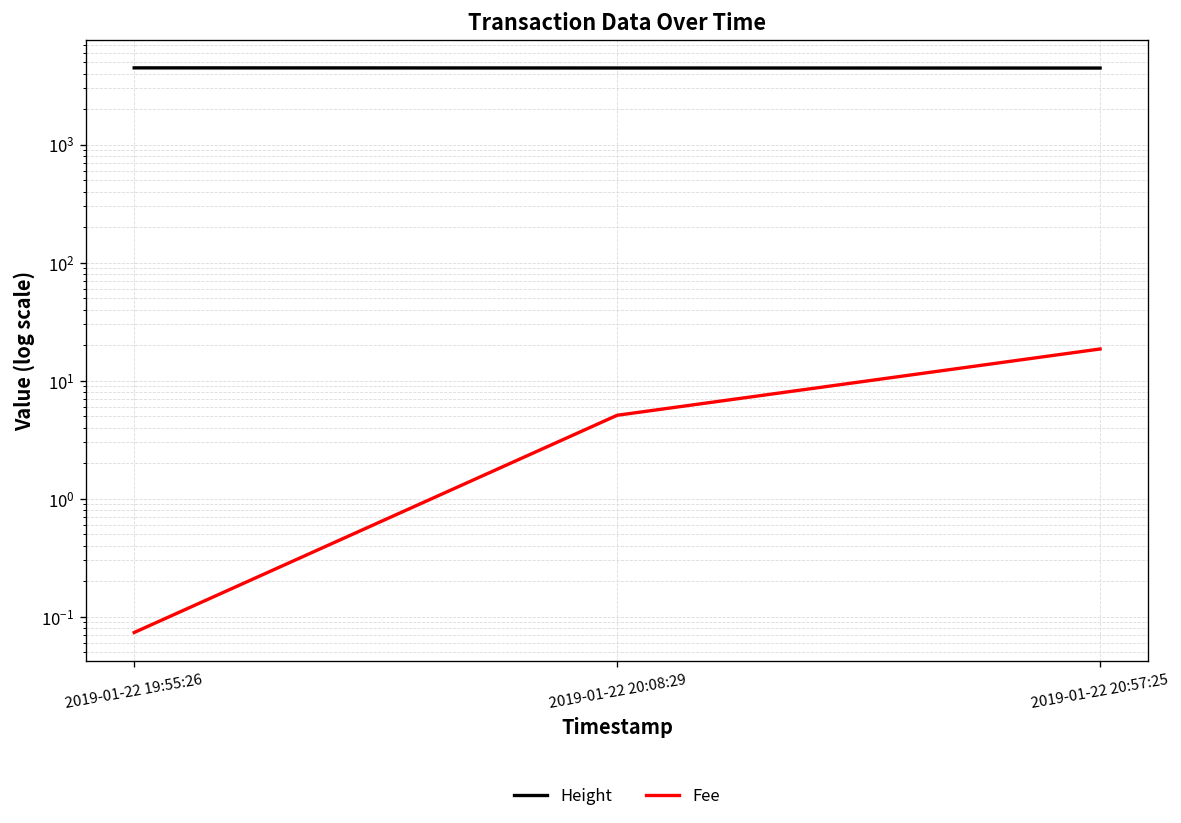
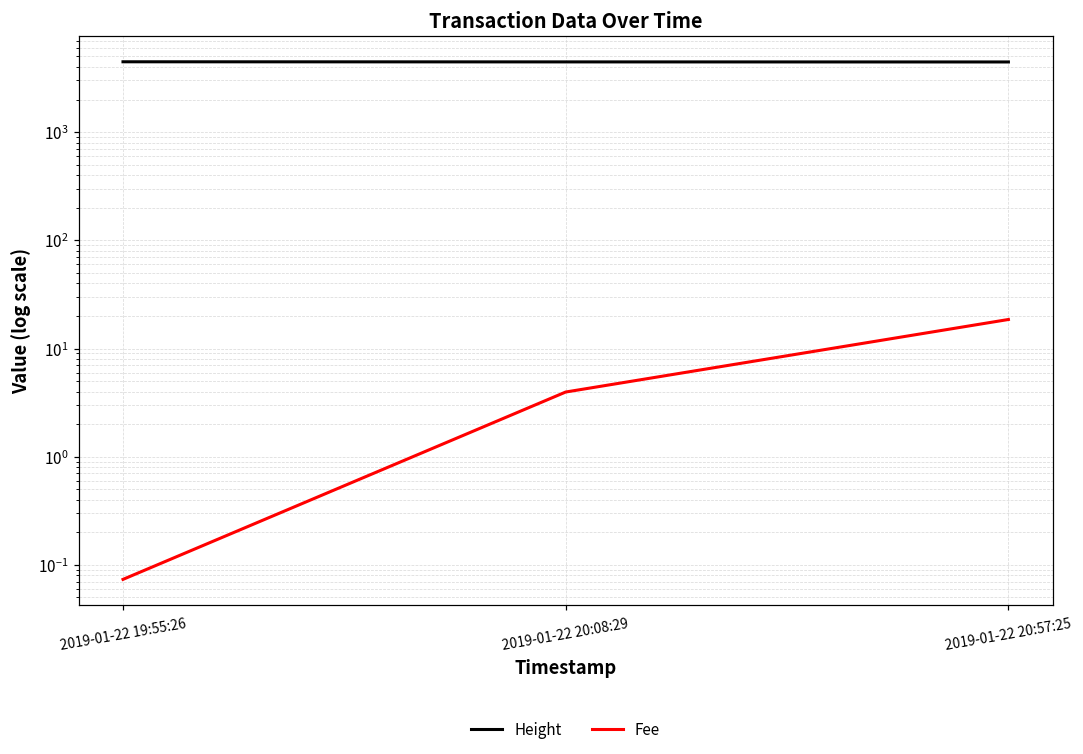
Fee, 2019-01-22 20:08:29: 5 -> 4.0
